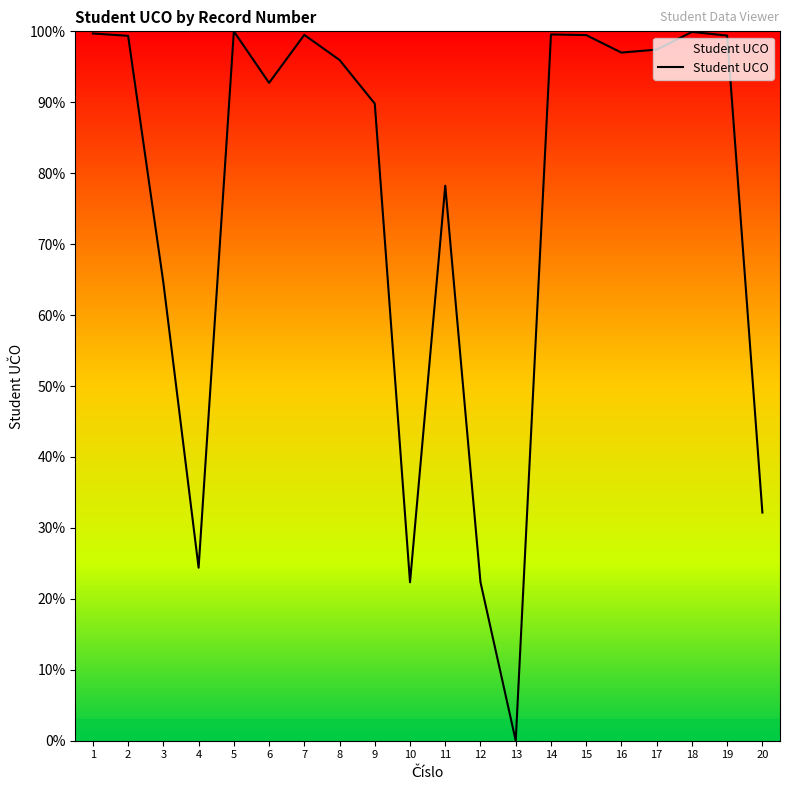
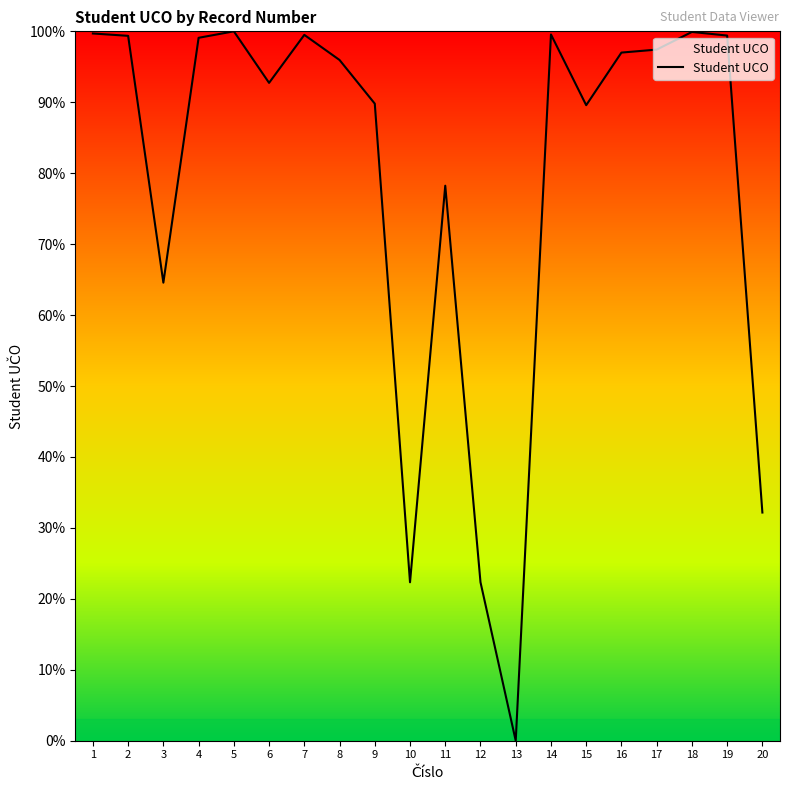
4: 24% -> 99%
15: 99% -> 90%
